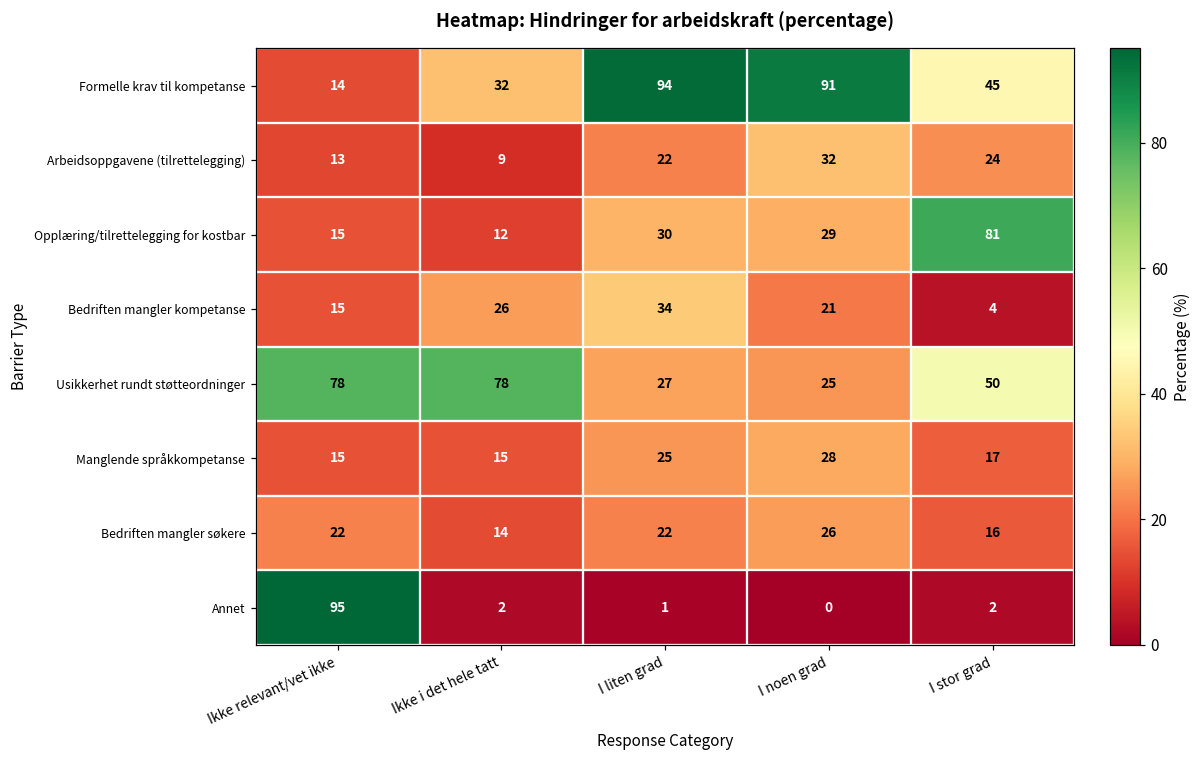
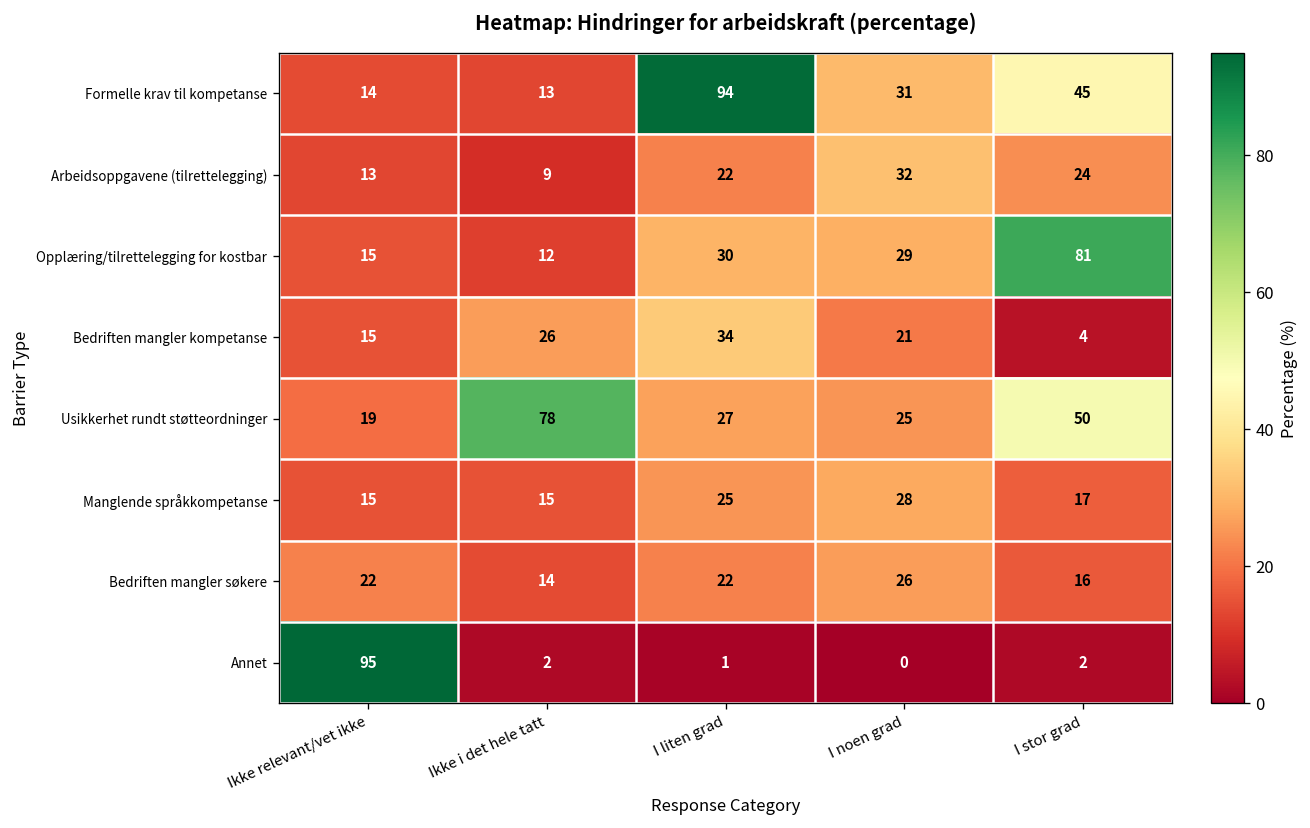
Formelle krav til kompetanse, Ikke i det hele tatt: 32 -> 13
Formelle krav til kompetanse, I noen grad: 91 -> 31
Usikkerhet rundt støtteordninger, Ikke relevant/vet ikke: 78 -> 19
